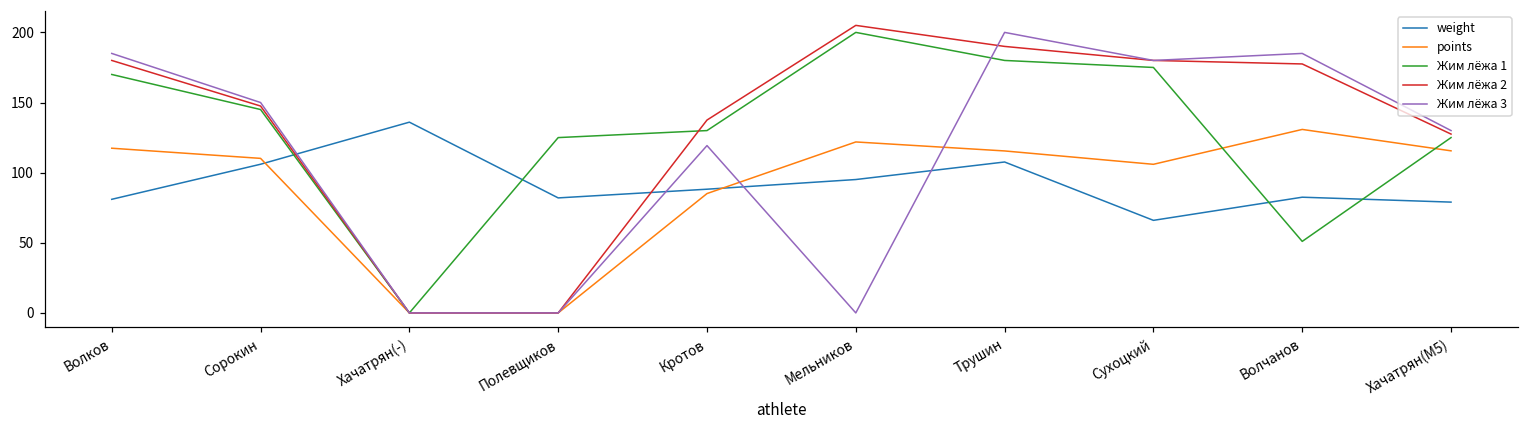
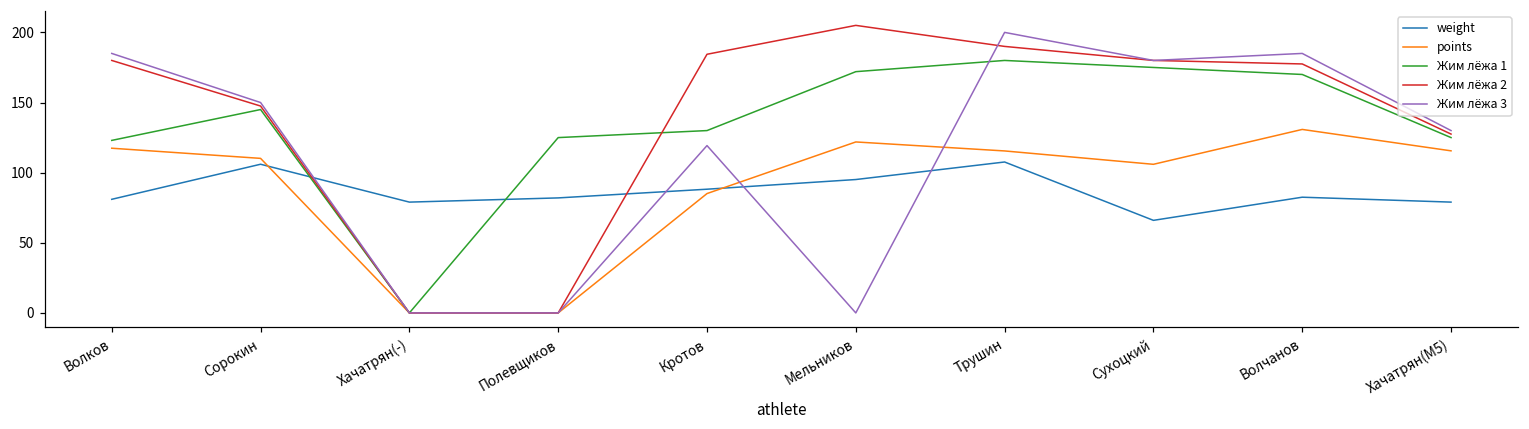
Жим лёжа 1, Волков: 170 -> 123
weight, Хачатрян(-): 136 -> 79
Жим лёжа 2, Кротов: 138 -> 184
Жим лёжа 1, Мельников: 200 -> 172
Жим лёжа 1, Волчанов: 51 -> 170
